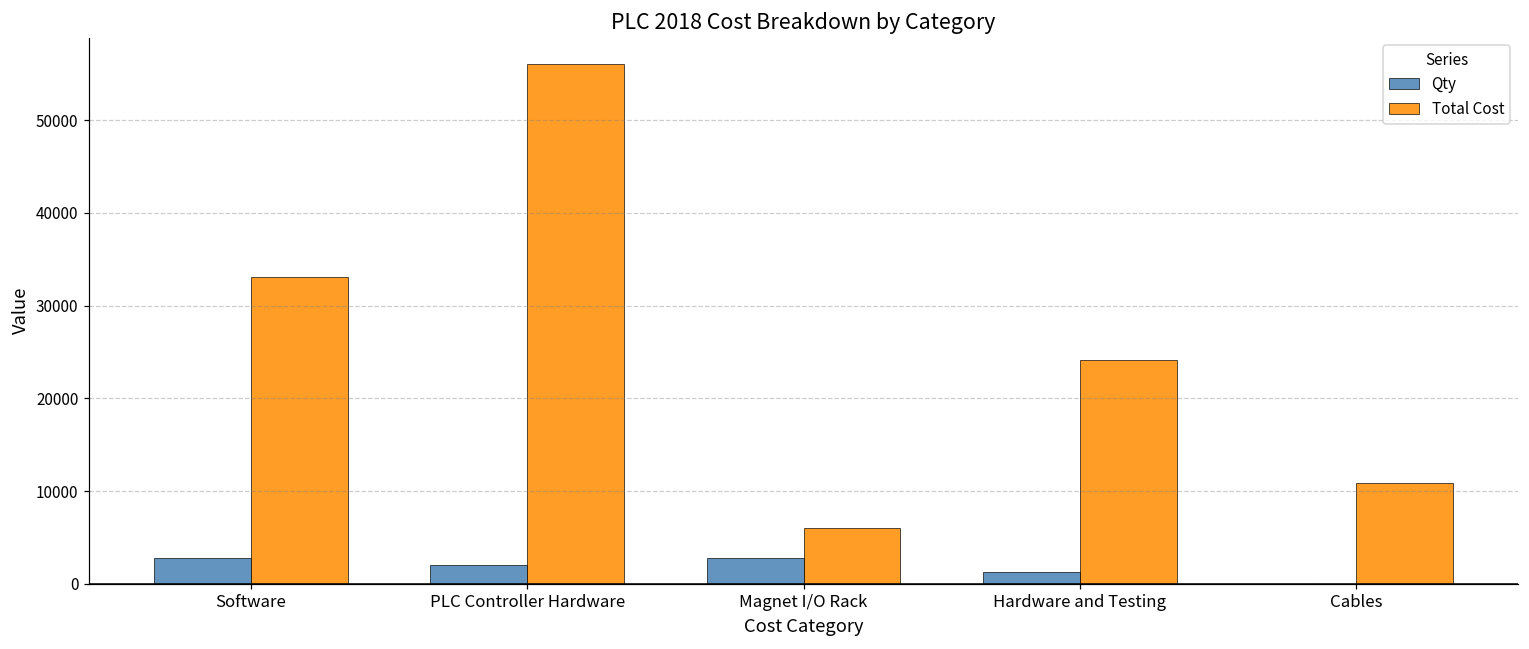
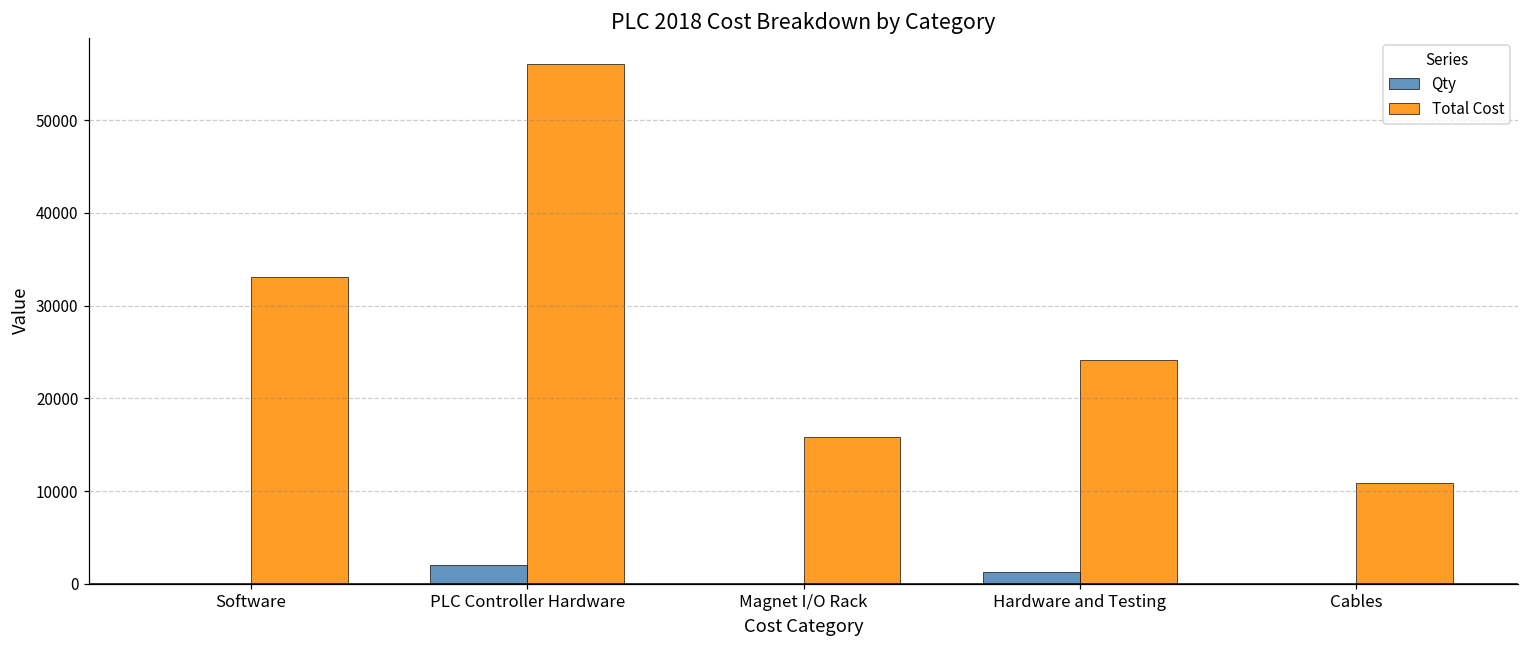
Qty, Software: 3000 -> 0
Qty, Magnet I/O Rack: 3000 -> 0
Total Cost, Magnet I/O Rack: 6000 -> 16000
